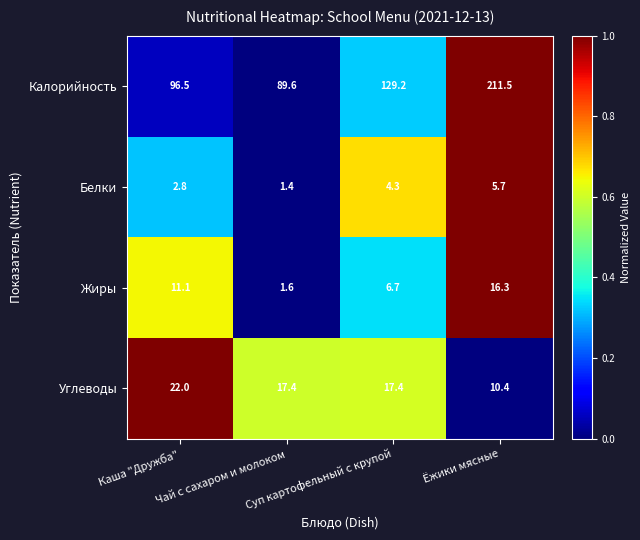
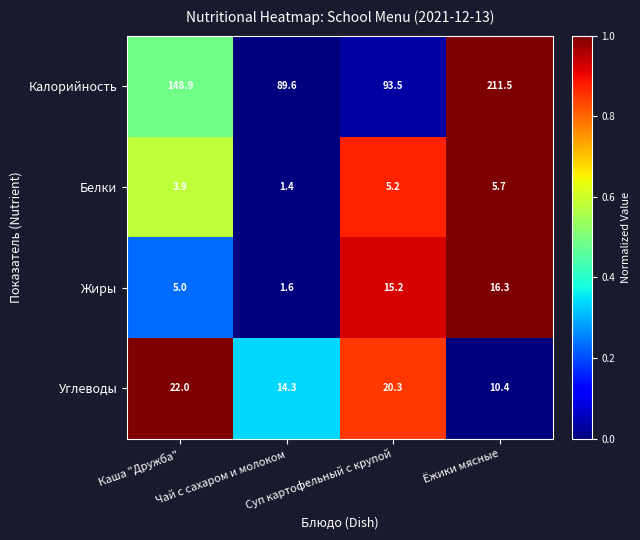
Калорийность, Каша "Дружба": 96.5 -> 148.9
Калорийность, Суп картофельный с крупой: 129.2 -> 93.5
Белки, Каша "Дружба": 2.8 -> 3.9
Белки, Суп картофельный с крупой: 4.3 -> 5.2
Жиры, Каша "Дружба": 11.1 -> 5.0
Жиры, Суп картофельный с крупой: 6.7 -> 15.2
Углеводы, Чай с сахаром и молоком: 17.4 -> 14.3
Углеводы, Суп картофельный с крупой: 17.4 -> 20.3
